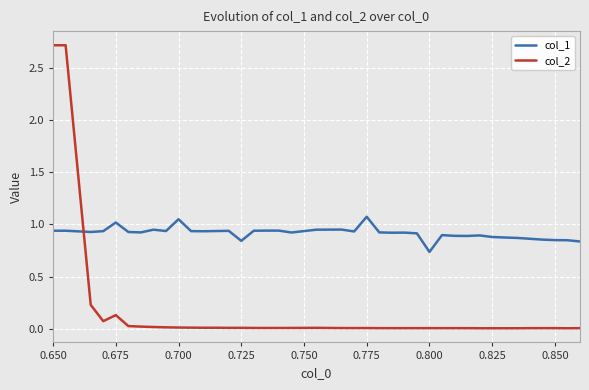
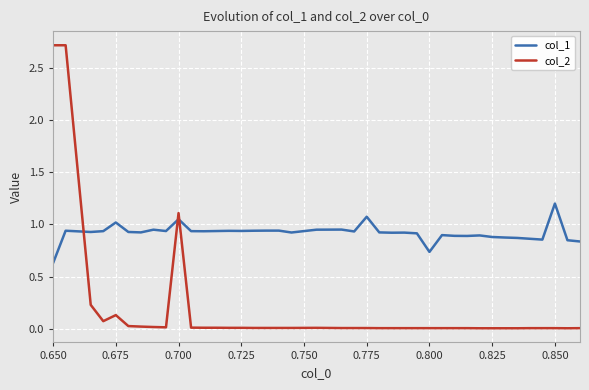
col_1, 0.650: 0.94 -> 0.63
col_2, 0.700: 0.01 -> 1.11
col_1, 0.725: 0.84 -> 0.94
col_1, 0.850: 0.85 -> 1.20
